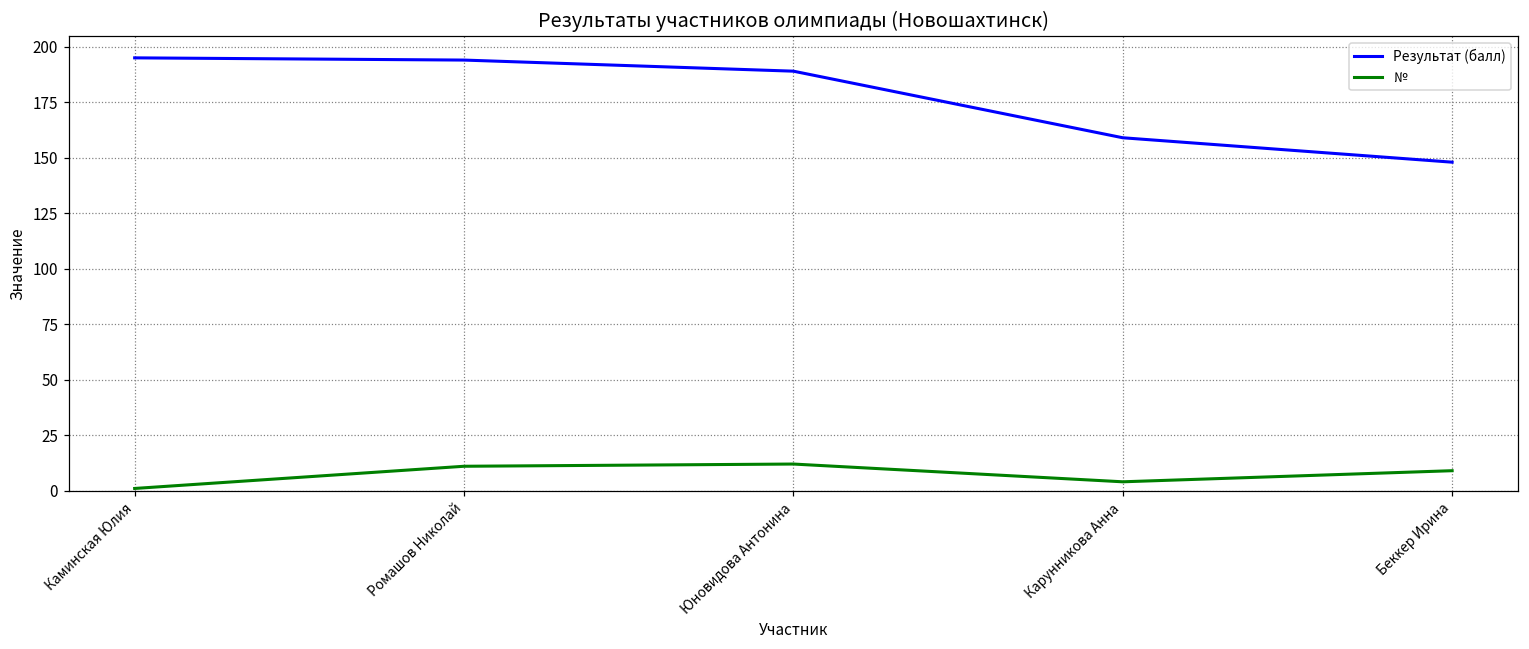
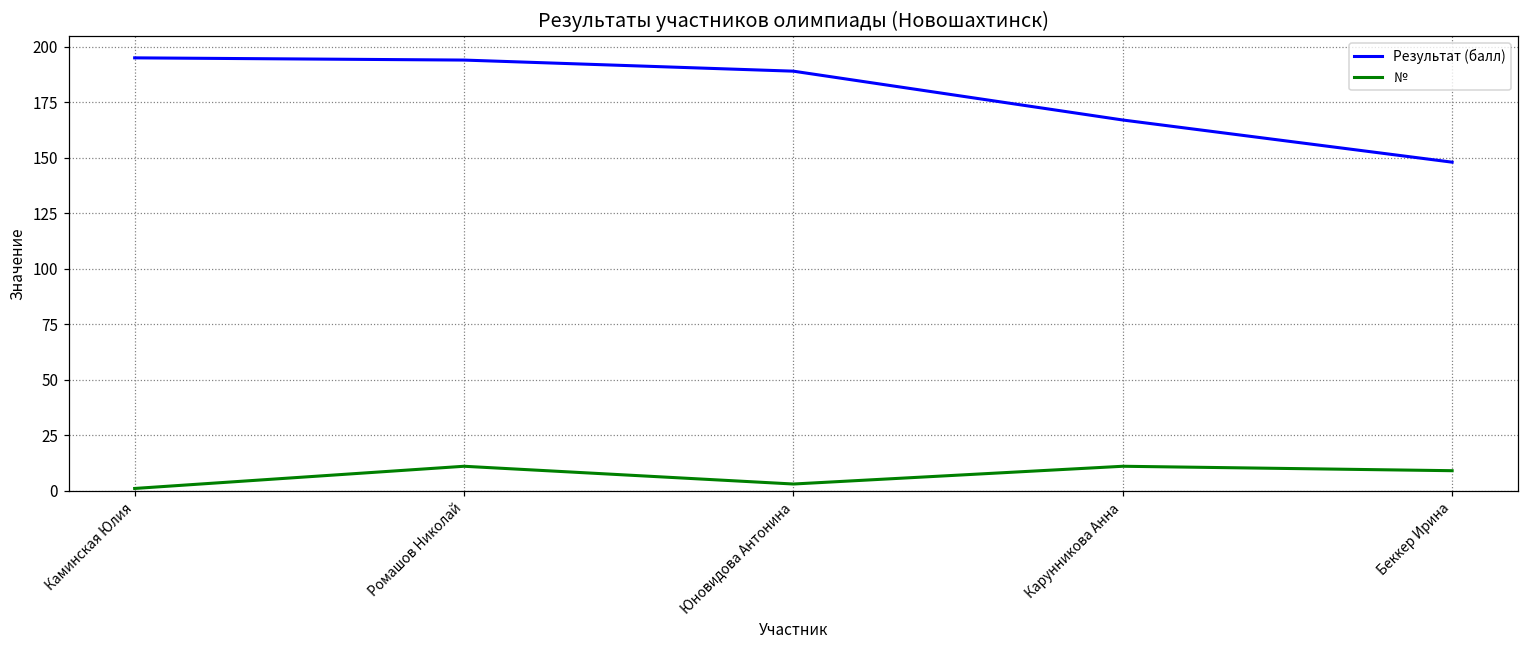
№, Юновидова Антонина: 12 -> 3
Результат (балл), Карунникова Анна: 159 -> 167
№, Карунникова Анна: 4 -> 11
